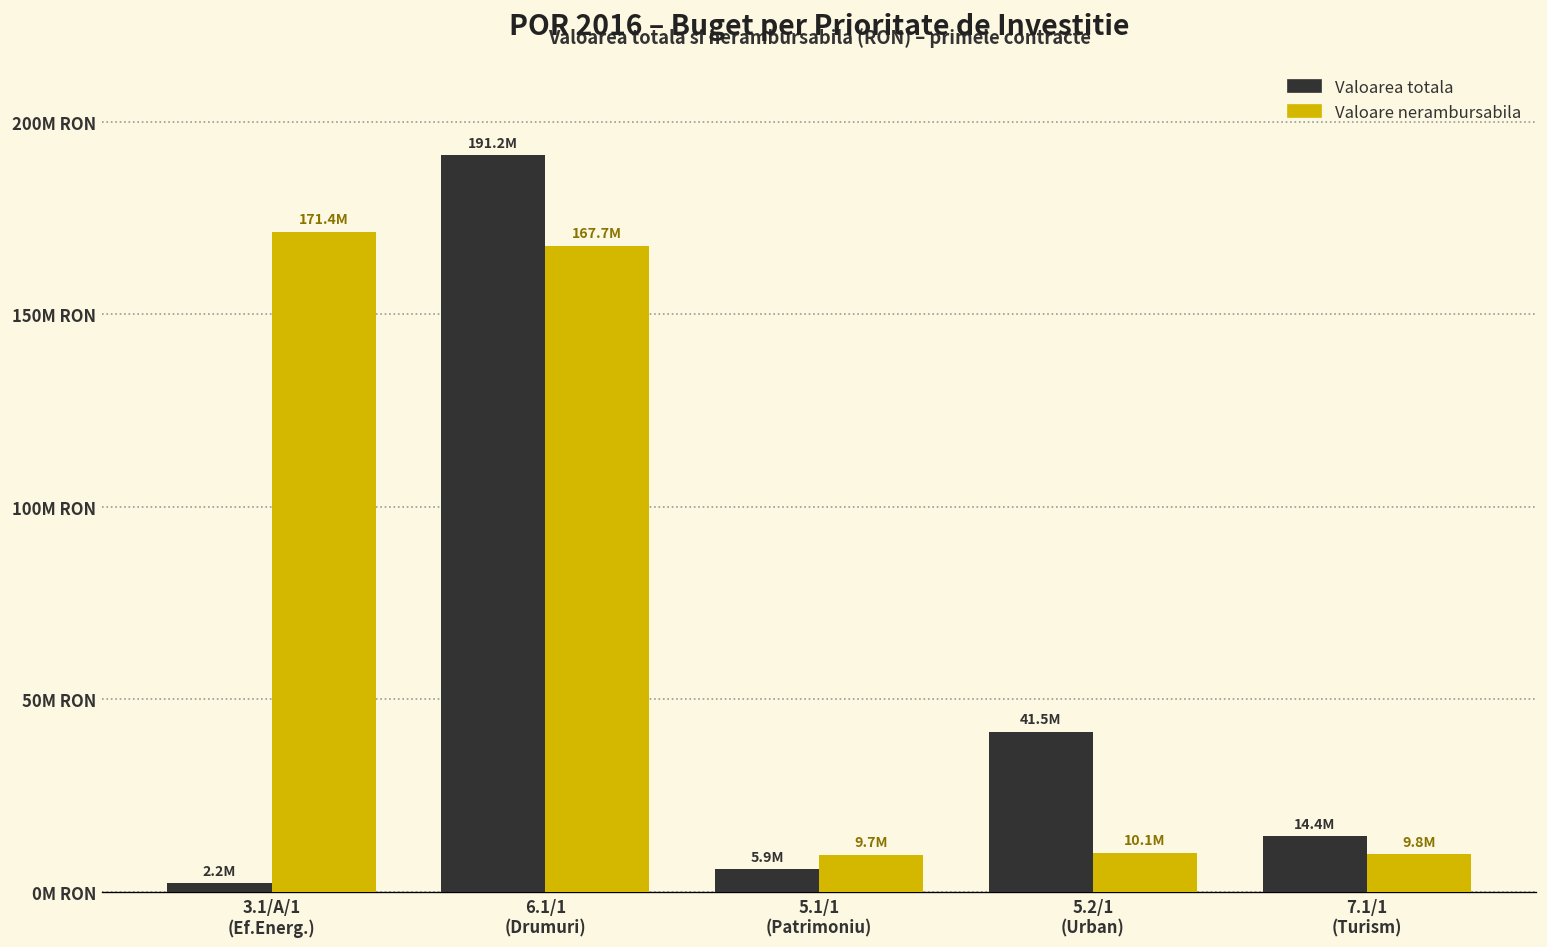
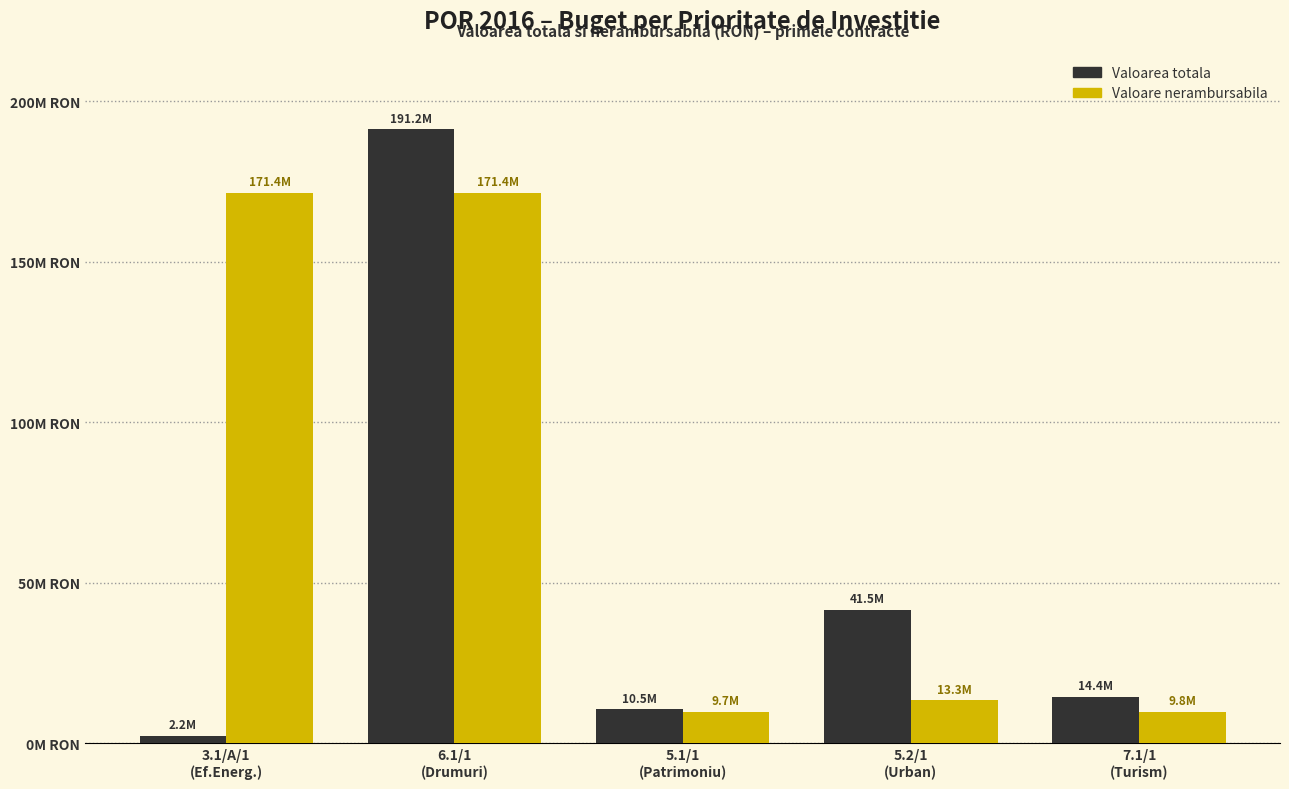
Valoare nerambursabila, 6.1/1 (Drumuri): 167.7M -> 171.4M
Valoarea totala, 5.1/1 (Patrimoniu): 5.9M -> 10.5M
Valoare nerambursabila, 5.2/1 (Urban): 10.1M -> 13.3M
